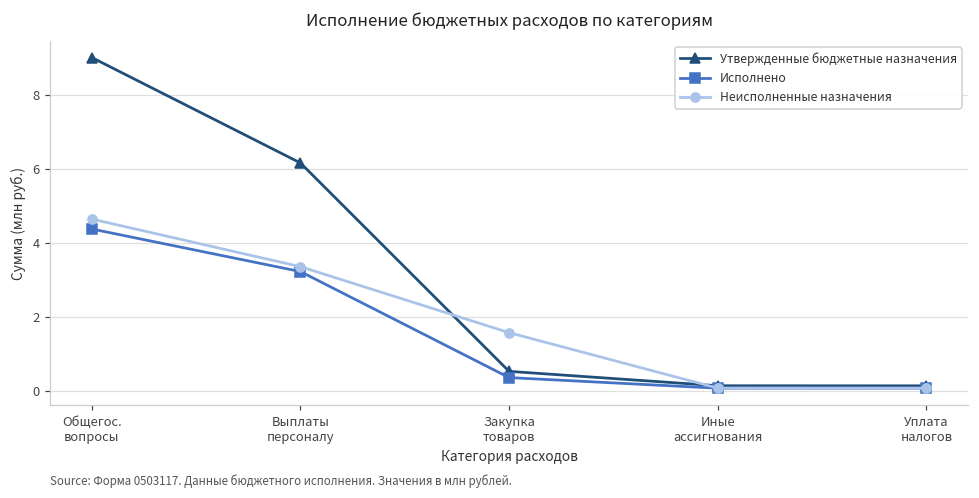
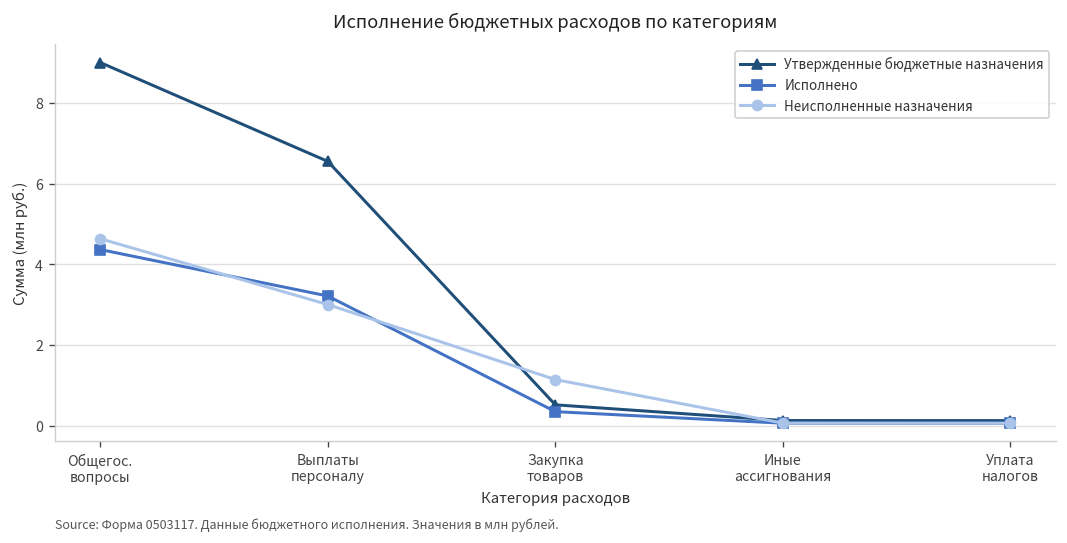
Утвержденные бюджетные назначения, Выплаты персоналу: 6.2 -> 6.6
Неисполненные назначения, Выплаты персоналу: 3.4 -> 3.0
Неисполненные назначения, Закупка товаров: 1.6 -> 1.1
